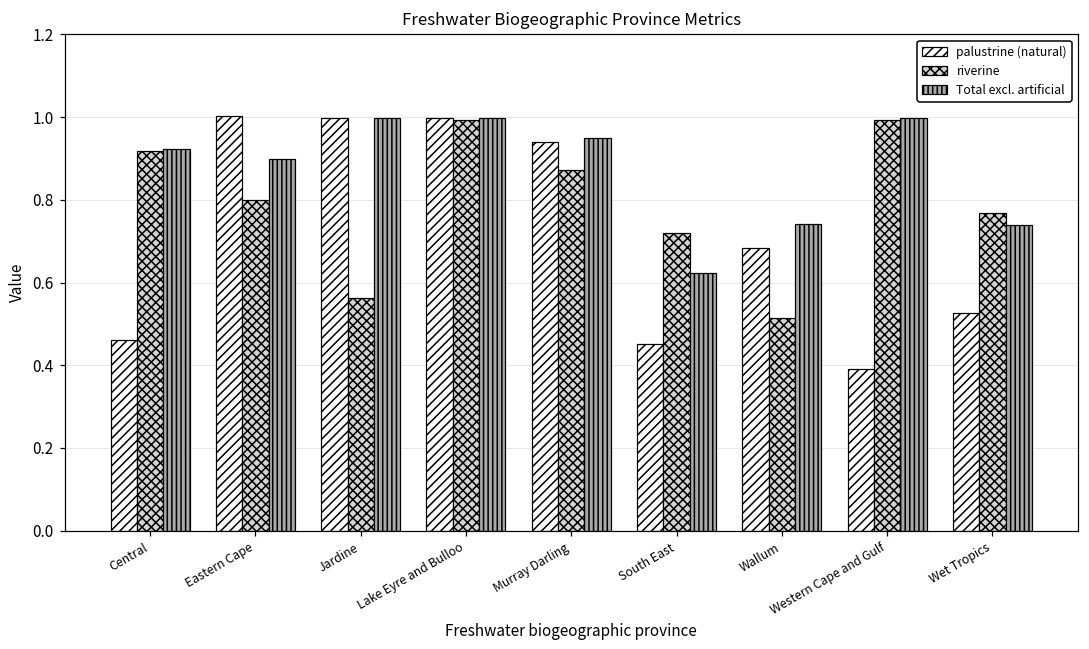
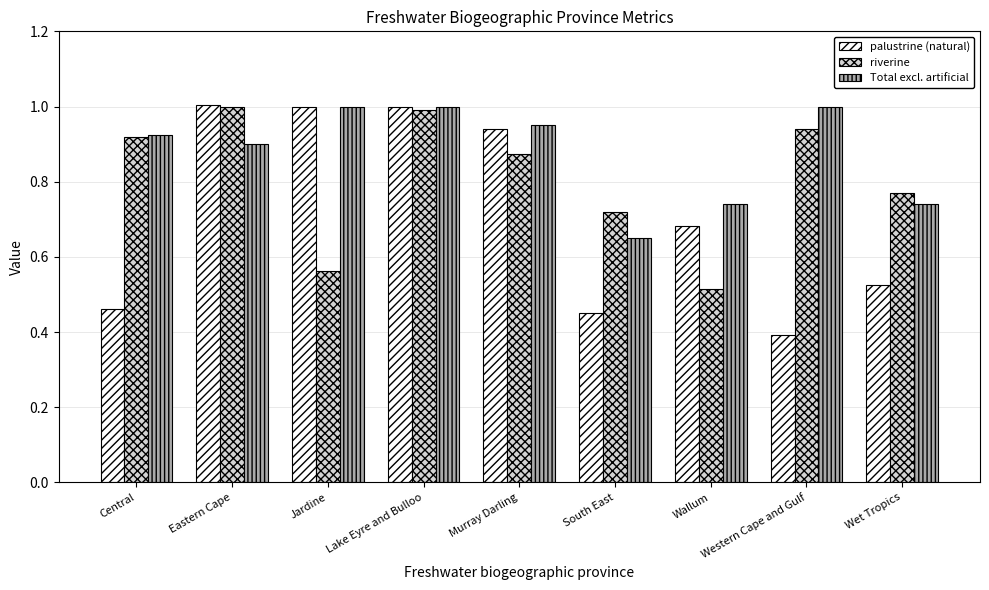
riverine, Eastern Cape: 0.8 -> 1.0
Total excl. artificial, South East: 0.62 -> 0.65
riverine, Western Cape and Gulf: 0.99 -> 0.94
